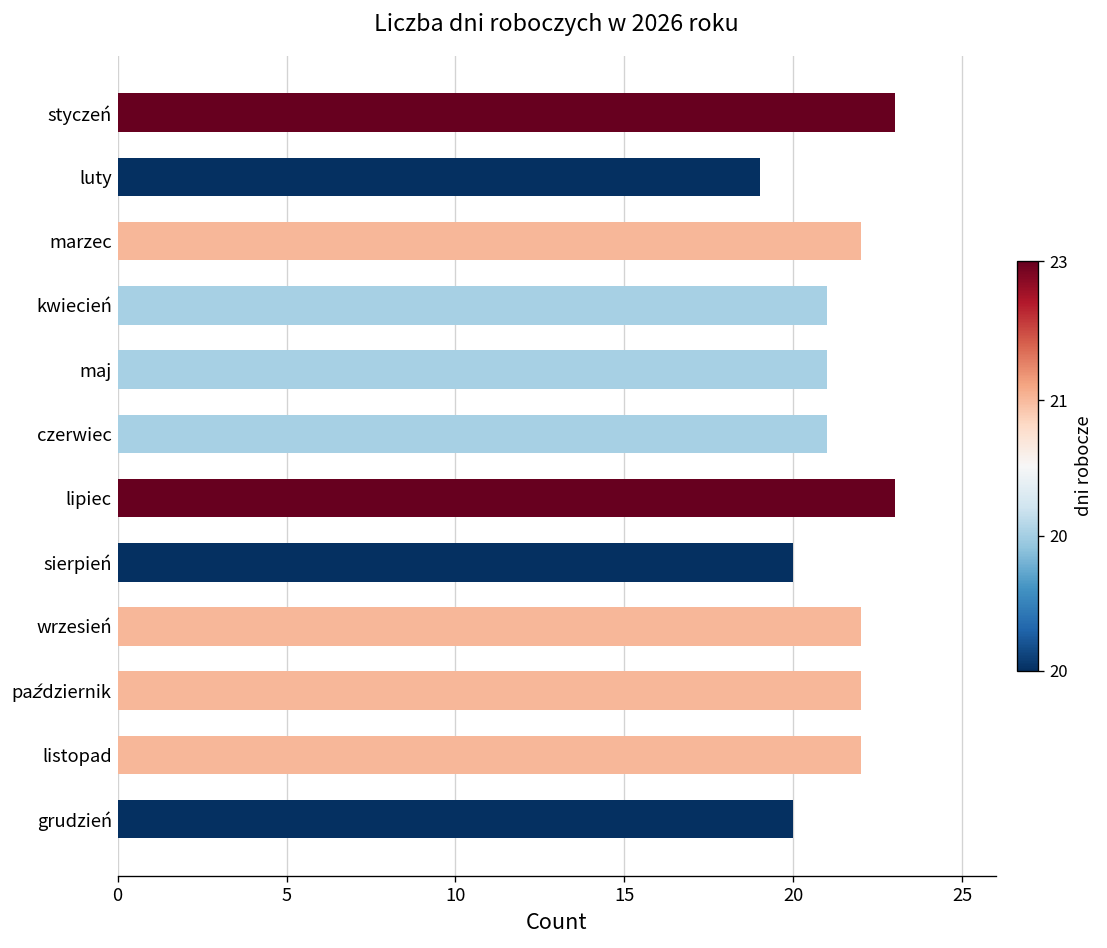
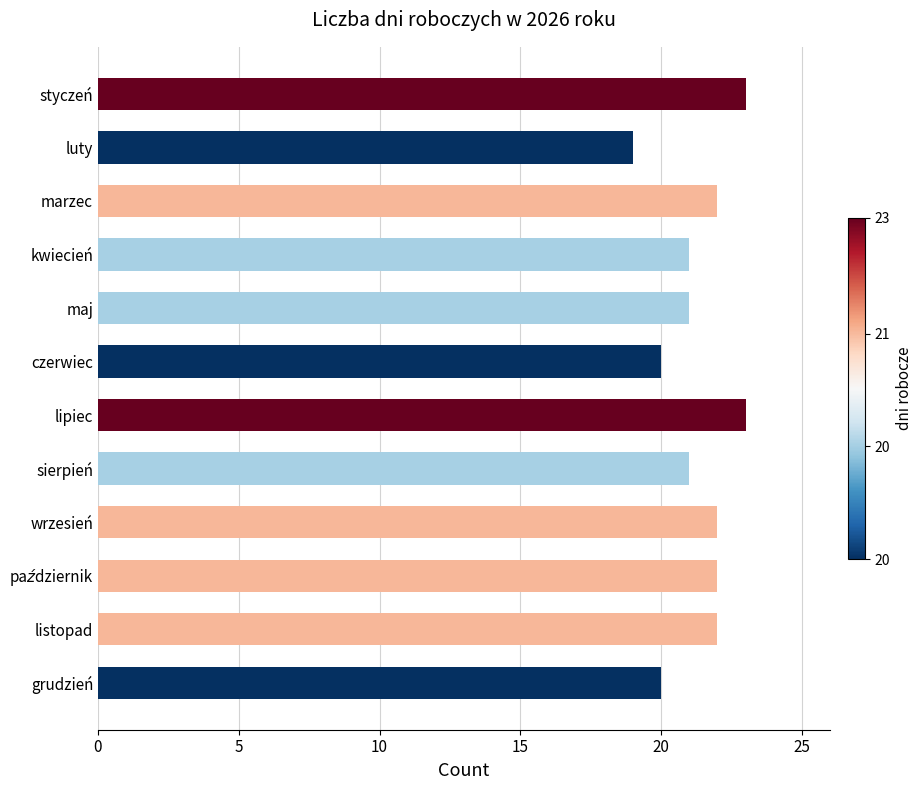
czerwiec: 21 -> 20
sierpień: 20 -> 21
